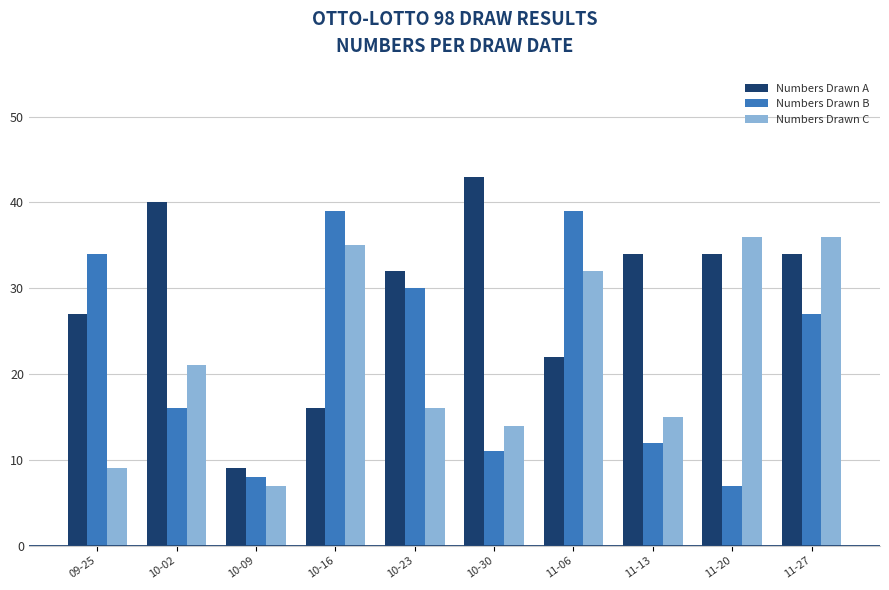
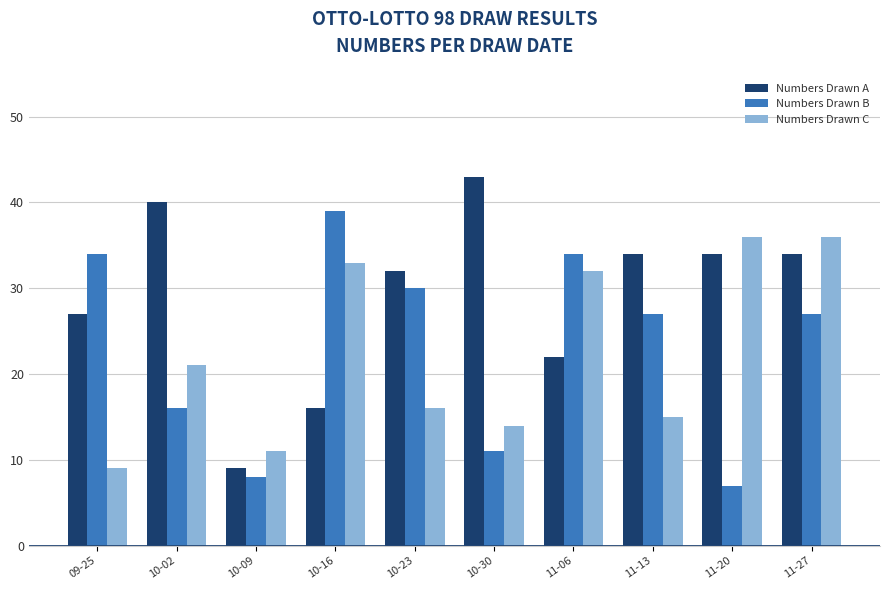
Numbers Drawn C, 10-09: 7 -> 11
Numbers Drawn C, 10-16: 35 -> 33
Numbers Drawn B, 11-06: 39 -> 34
Numbers Drawn B, 11-13: 12 -> 27
